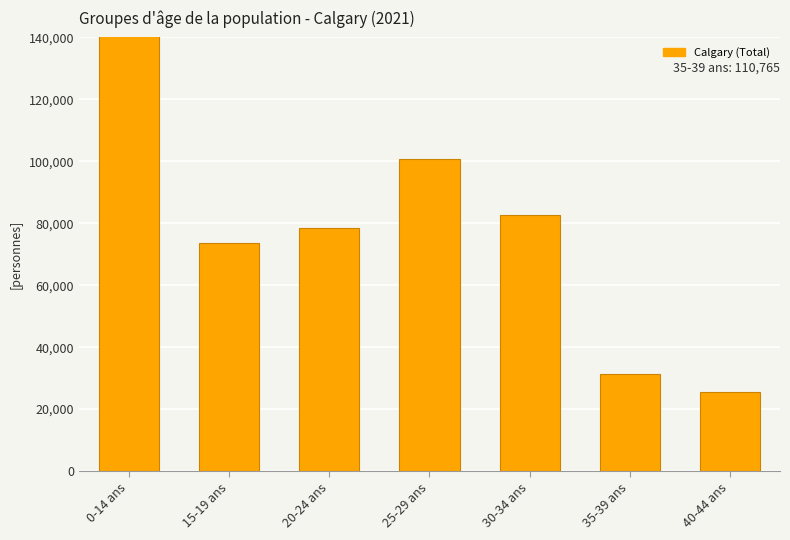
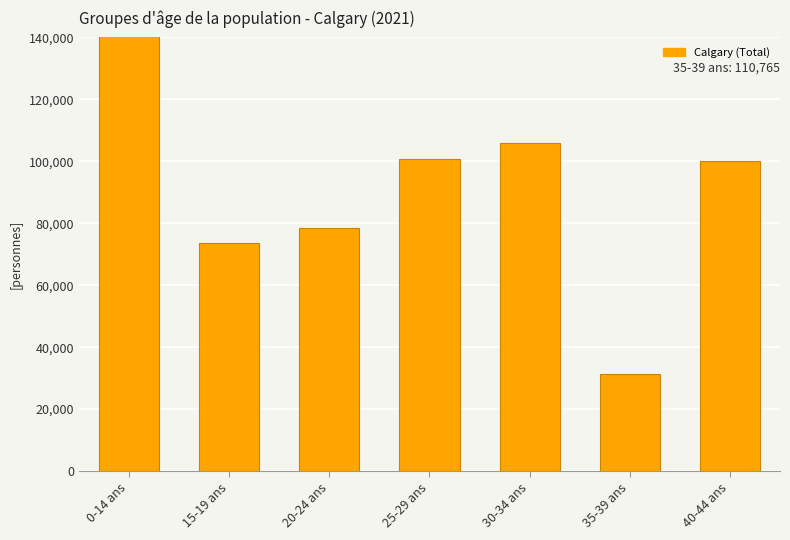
30-34 ans: 83,000 -> 106,000
40-44 ans: 26,000 -> 100,000
